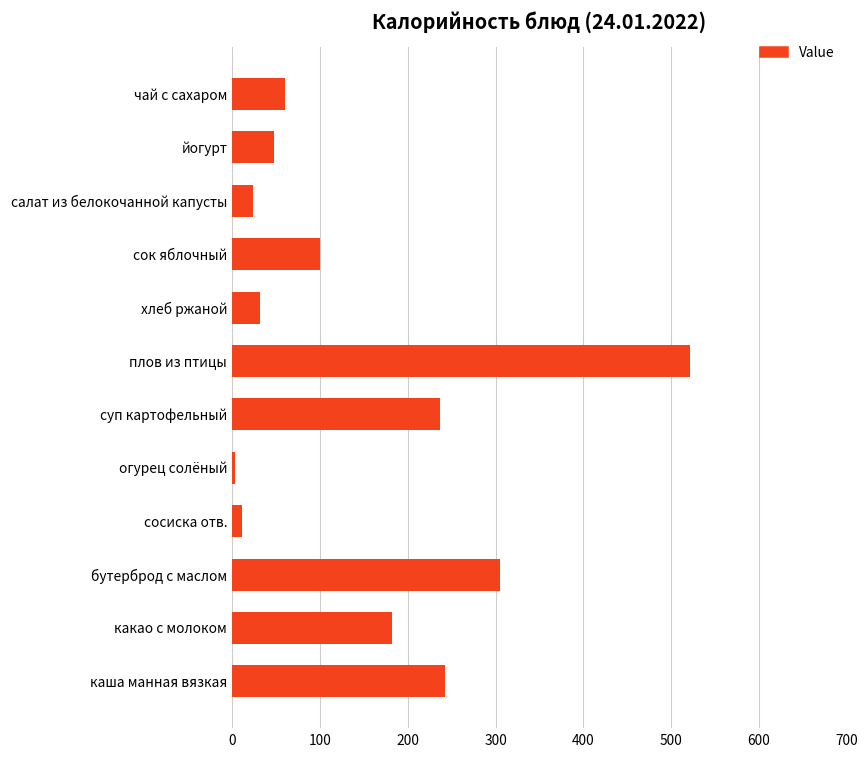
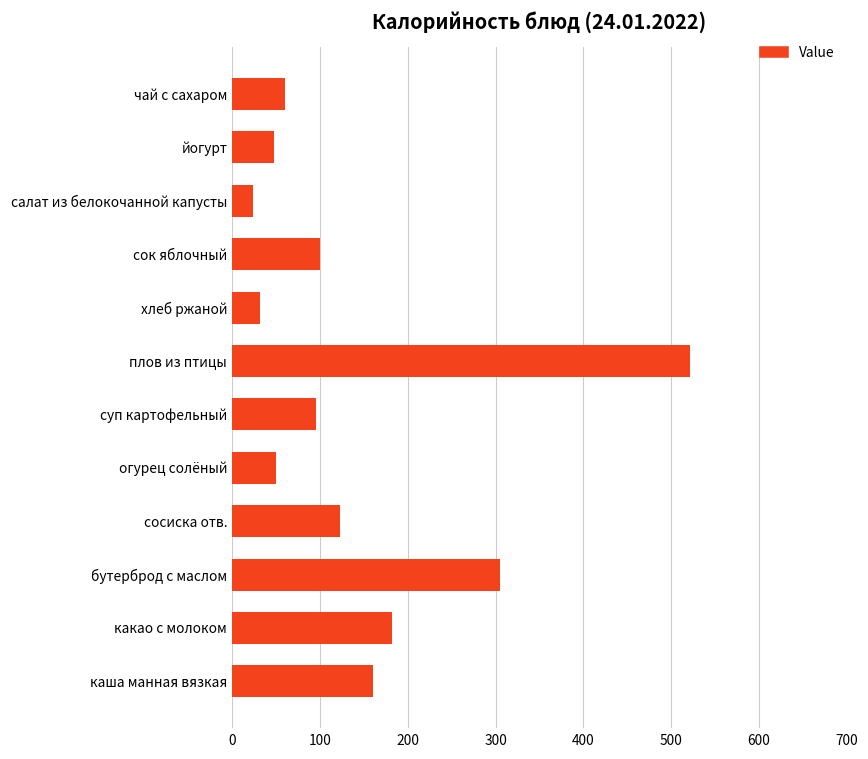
суп картофельный: 240 -> 100
огурец солёный: 0 -> 50
сосиска отв.: 10 -> 120
каша манная вязкая: 240 -> 160
